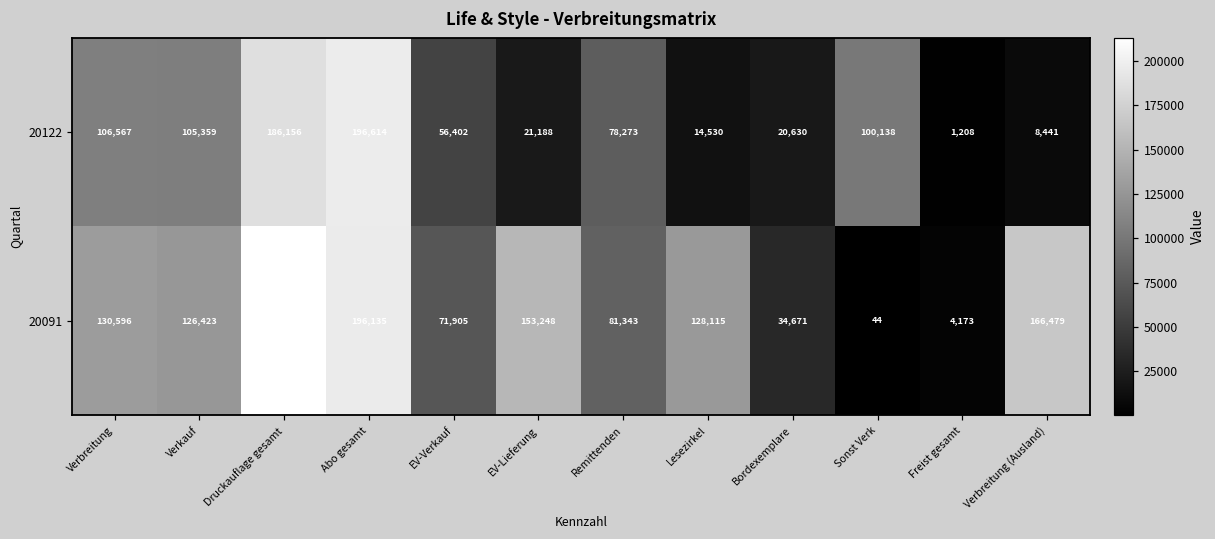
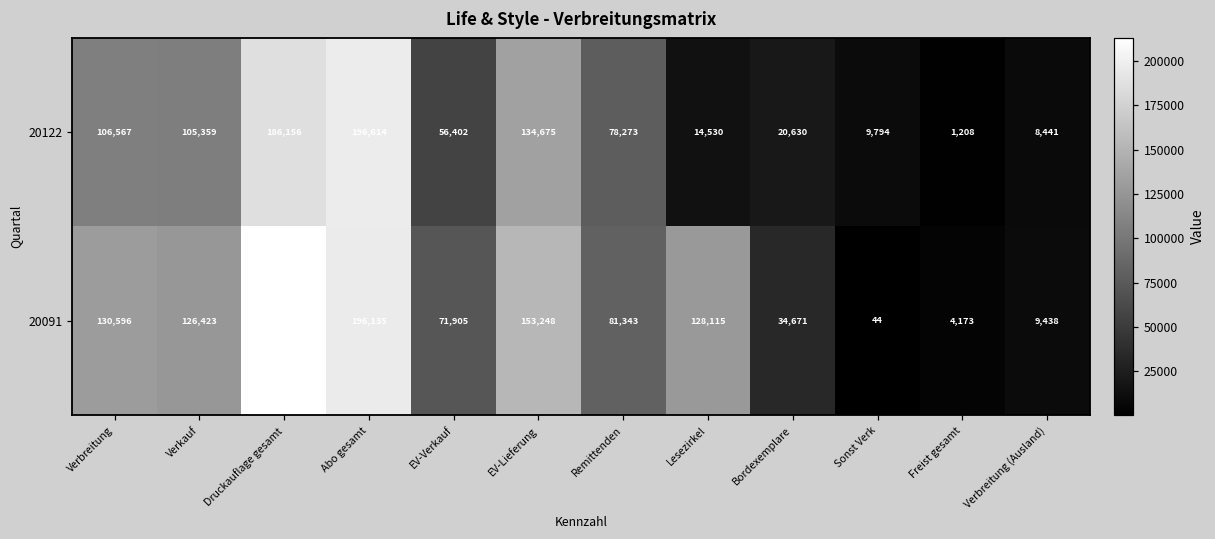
20122, EV-Lieferung: 21,188 -> 134,675
20122, Sonst Verk: 100,138 -> 9,794
20091, Verbreitung (Ausland): 166,479 -> 9,438
